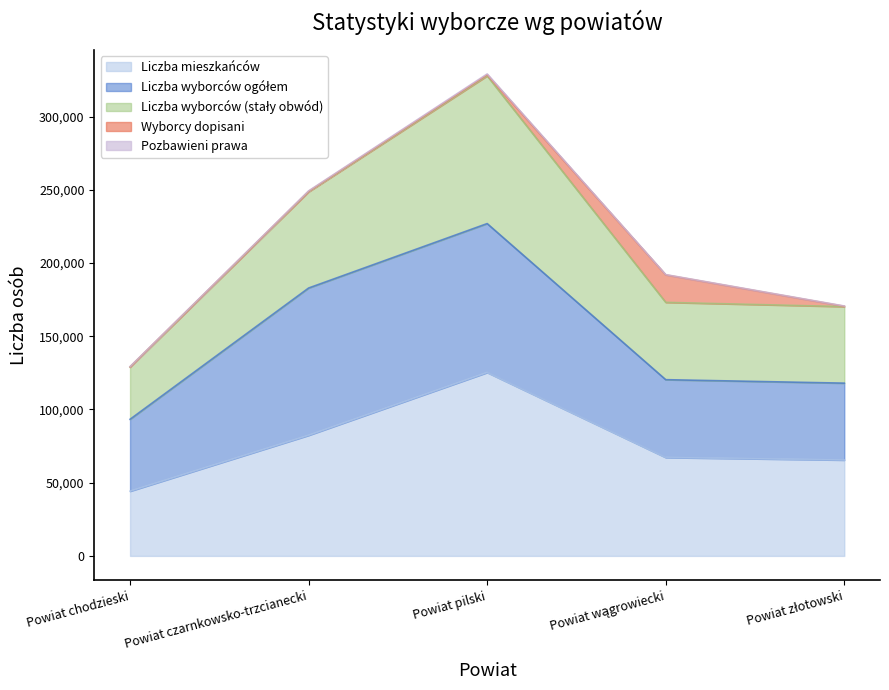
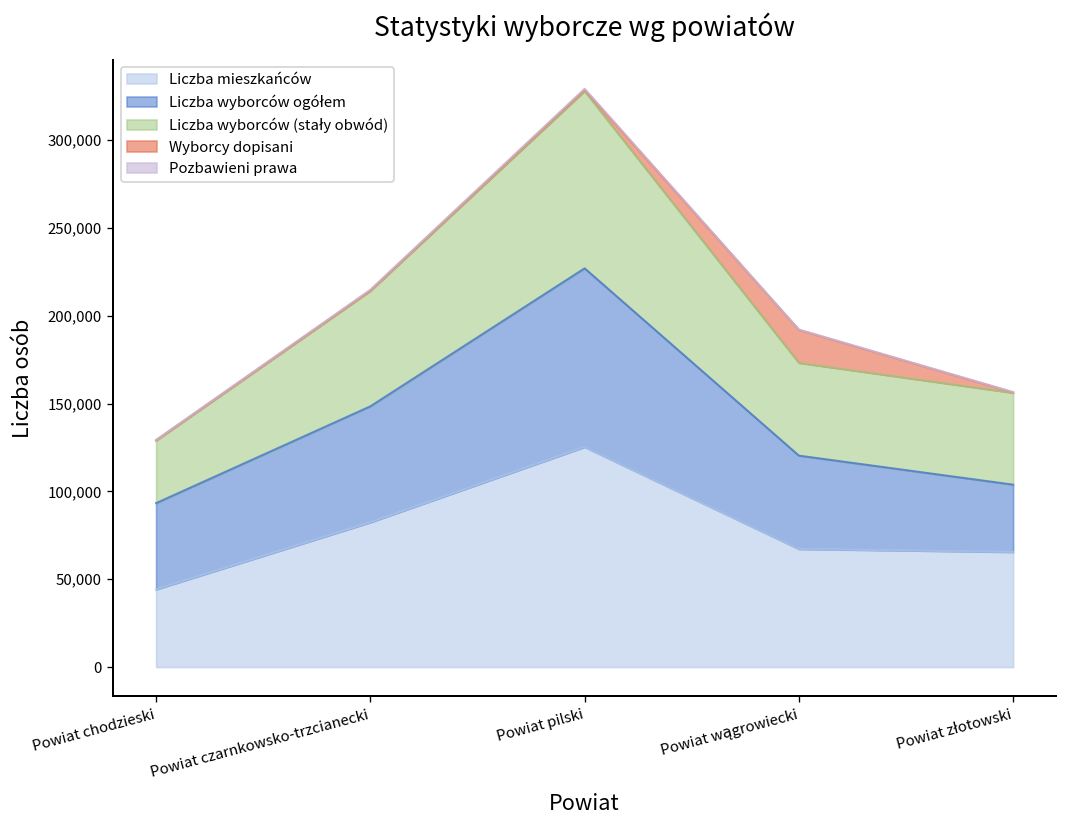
Liczba wyborców ogółem, Powiat czarnkowsko-trzcianecki: 101,000 -> 66,000
Liczba wyborców ogółem, Powiat złotowski: 53,000 -> 38,000
